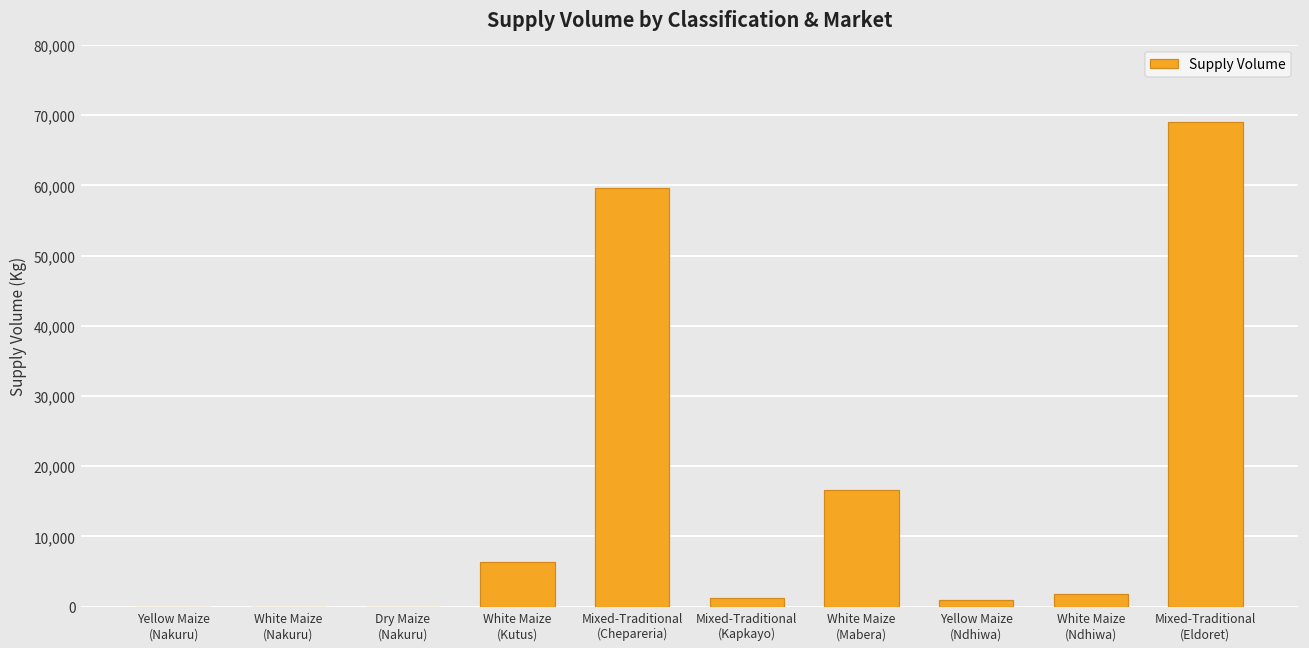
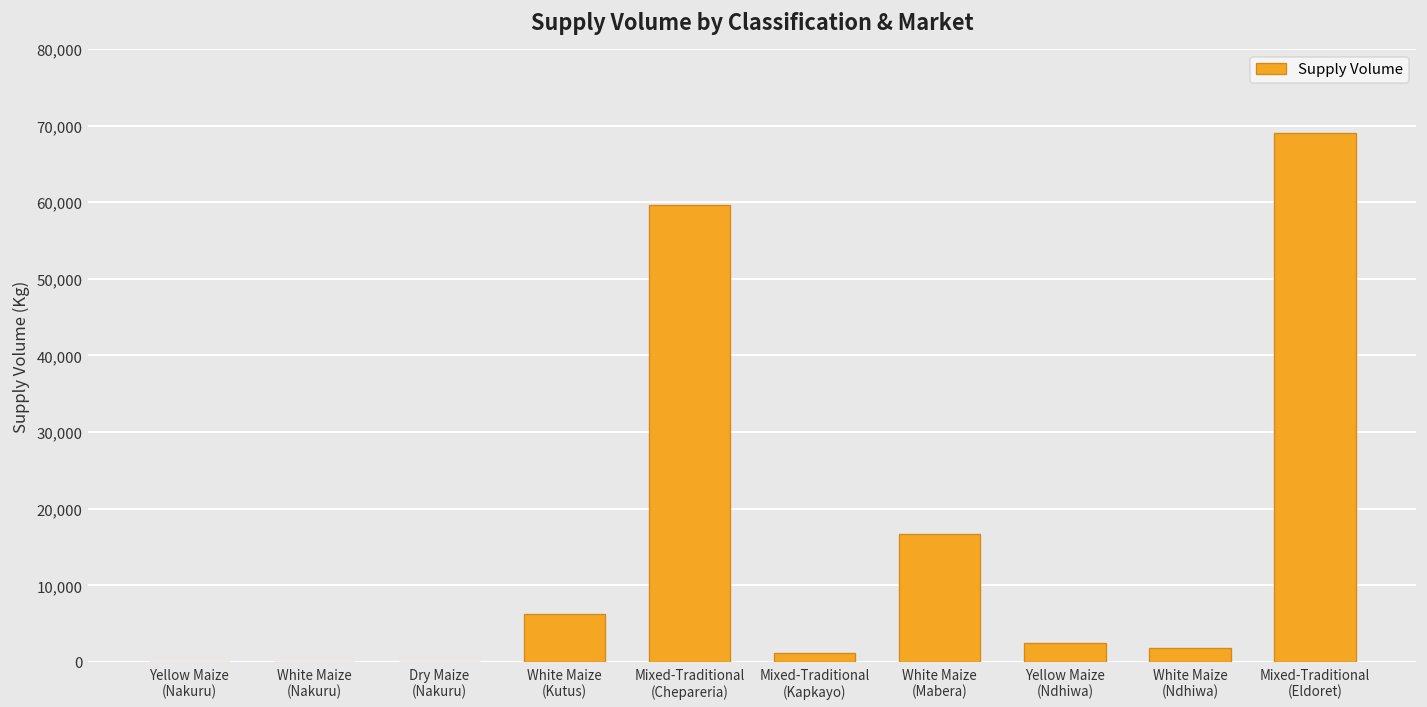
Yellow Maize (Ndhiwa): 1,000 -> 3,000
